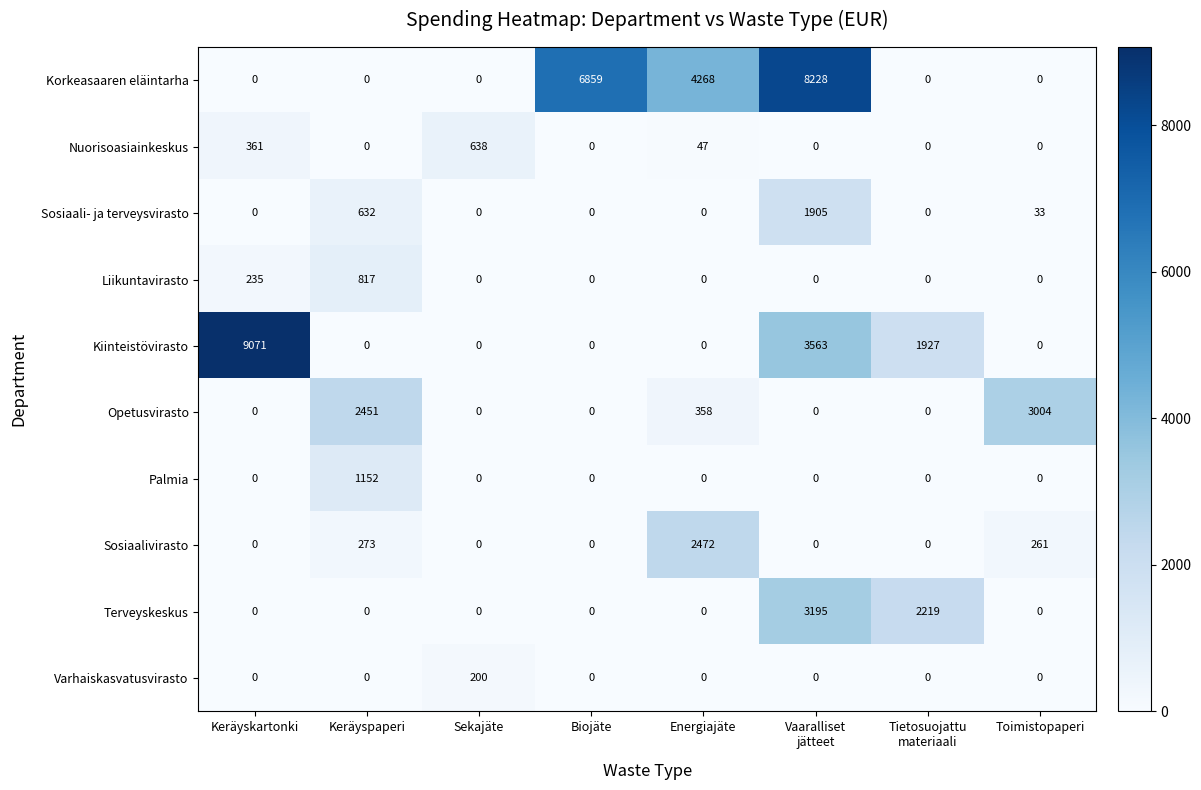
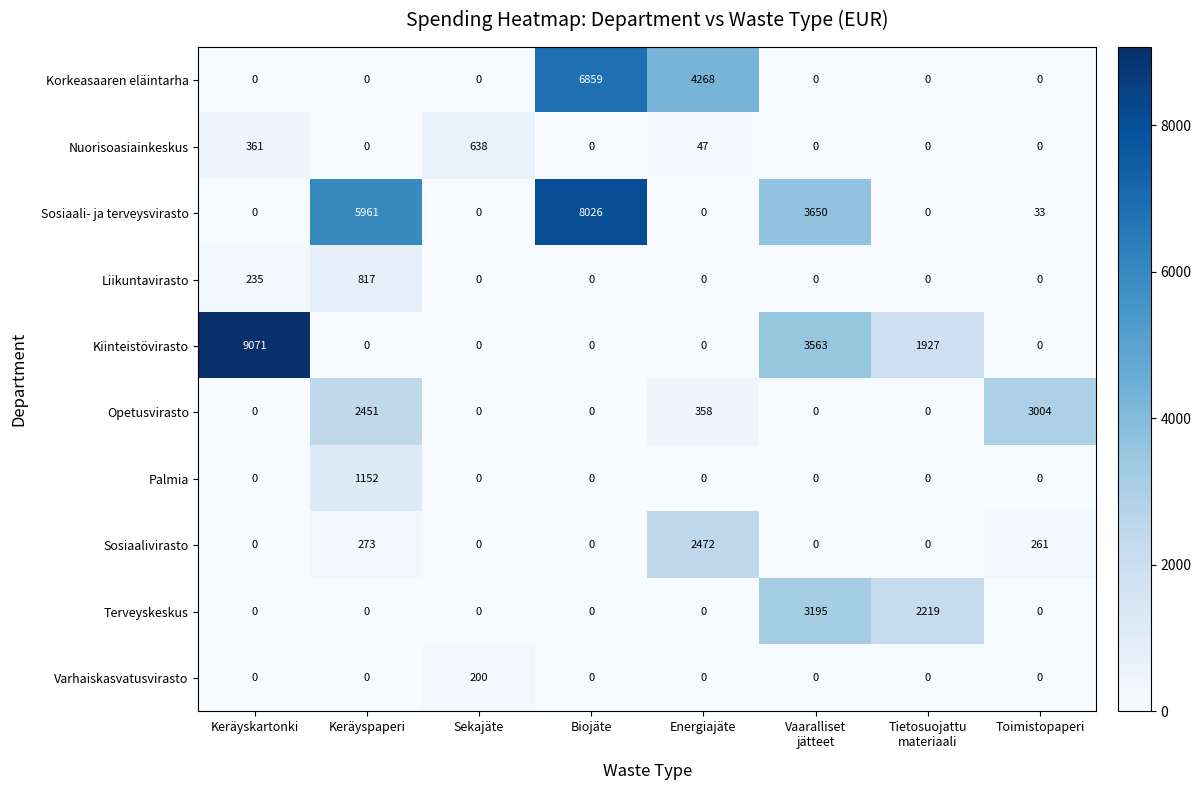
Korkeasaaren eläintarha, Vaaralliset jätteet: 8228 -> 0
Sosiaali- ja terveysvirasto, Keräyspaperi: 632 -> 5961
Sosiaali- ja terveysvirasto, Biojäte: 0 -> 8026
Sosiaali- ja terveysvirasto, Vaaralliset jätteet: 1905 -> 3650
